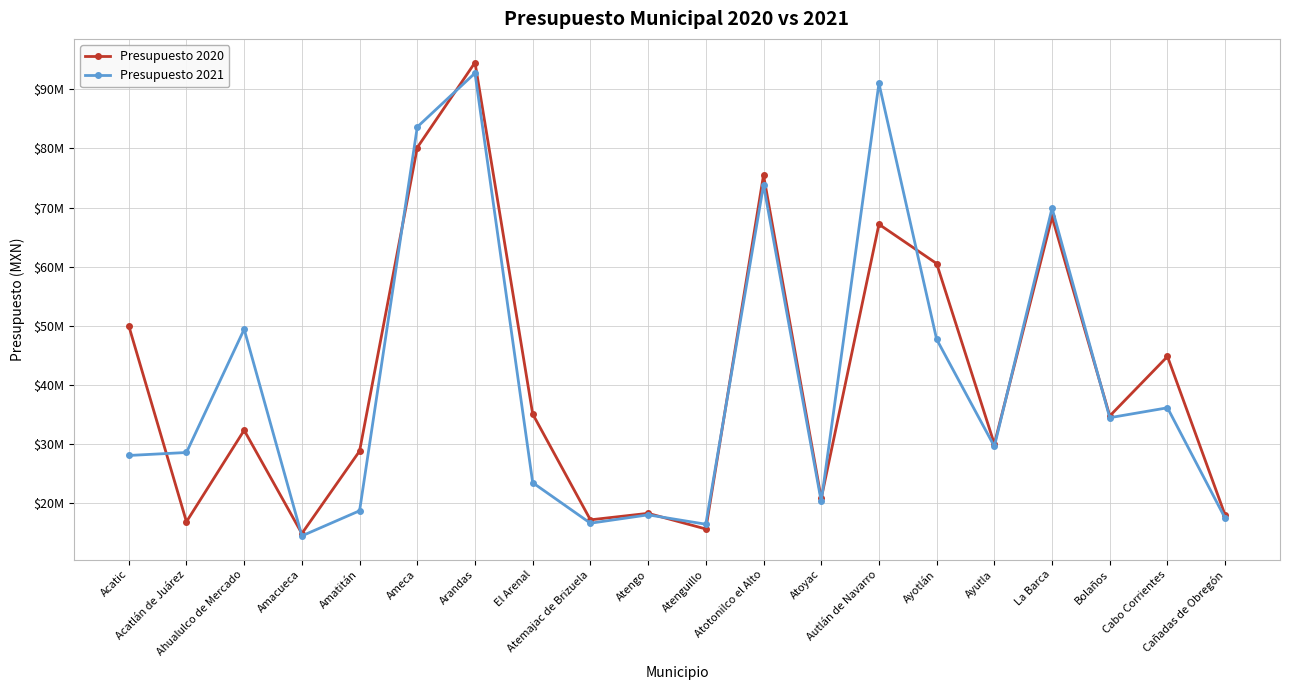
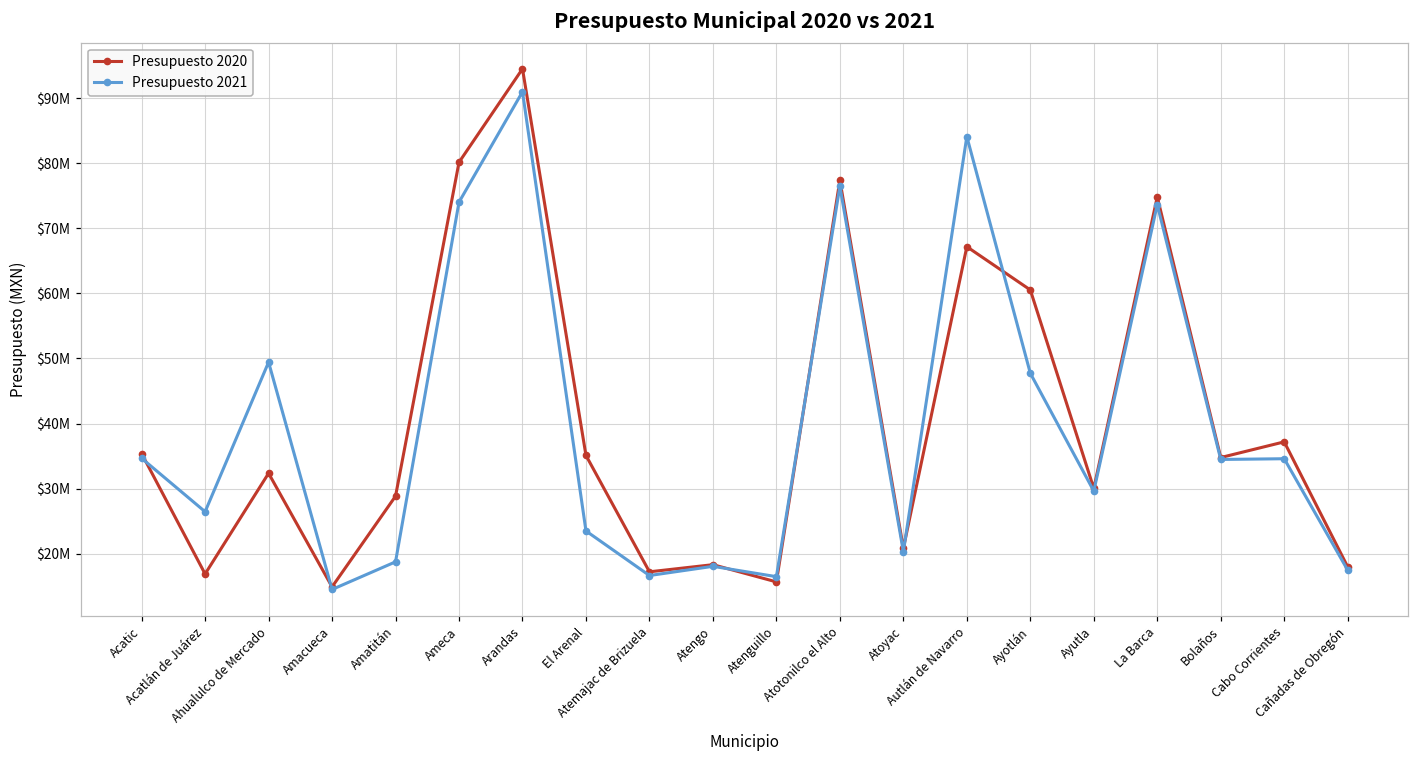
Presupuesto 2020, Acatic: $50000000 -> $35000000
Presupuesto 2021, Acatic: $28000000 -> $35000000
Presupuesto 2021, Acatlán de Juárez: $29000000 -> $26000000
Presupuesto 2021, Ameca: $84000000 -> $74000000
Presupuesto 2021, Arandas: $93000000 -> $91000000
Presupuesto 2020, Atotonilco el Alto: $76000000 -> $77000000
Presupuesto 2021, Atotonilco el Alto: $74000000 -> $76000000
Presupuesto 2021, Autlán de Navarro: $91000000 -> $84000000
Presupuesto 2020, La Barca: $68000000 -> $75000000
Presupuesto 2021, La Barca: $70000000 -> $74000000
Presupuesto 2020, Cabo Corrientes: $45000000 -> $37000000
Presupuesto 2021, Cabo Corrientes: $36000000 -> $35000000
